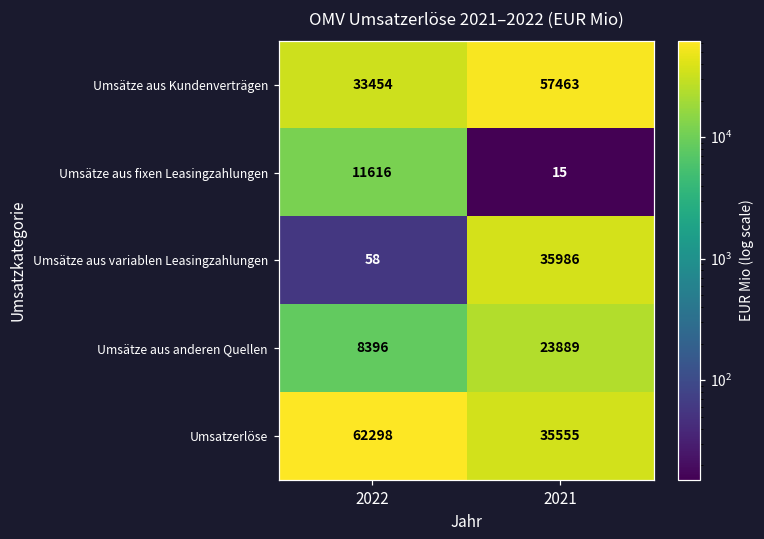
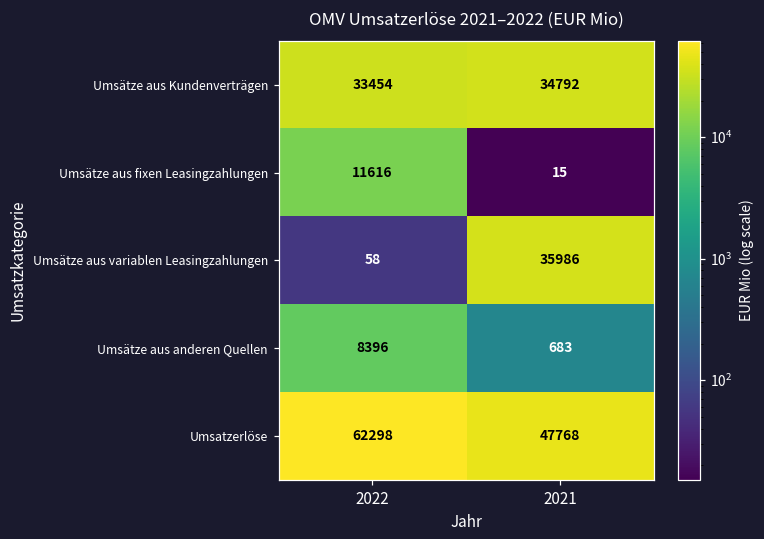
Umsätze aus Kundenverträgen, 2021: 57463 -> 34792
Umsätze aus anderen Quellen, 2021: 23889 -> 683
Umsatzerlöse, 2021: 35555 -> 47768
